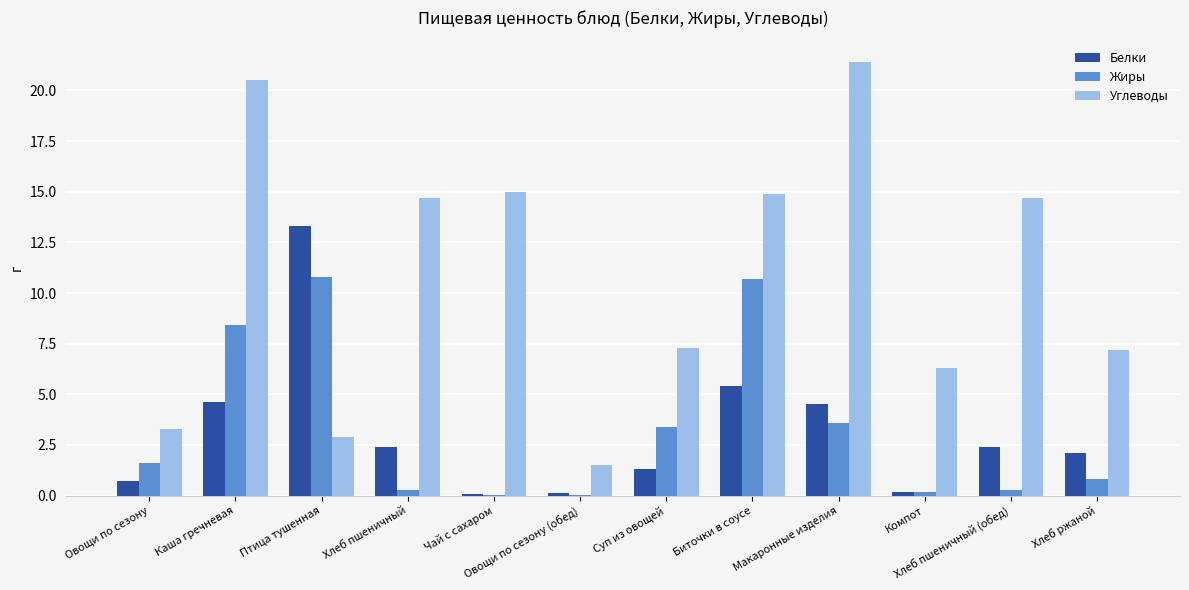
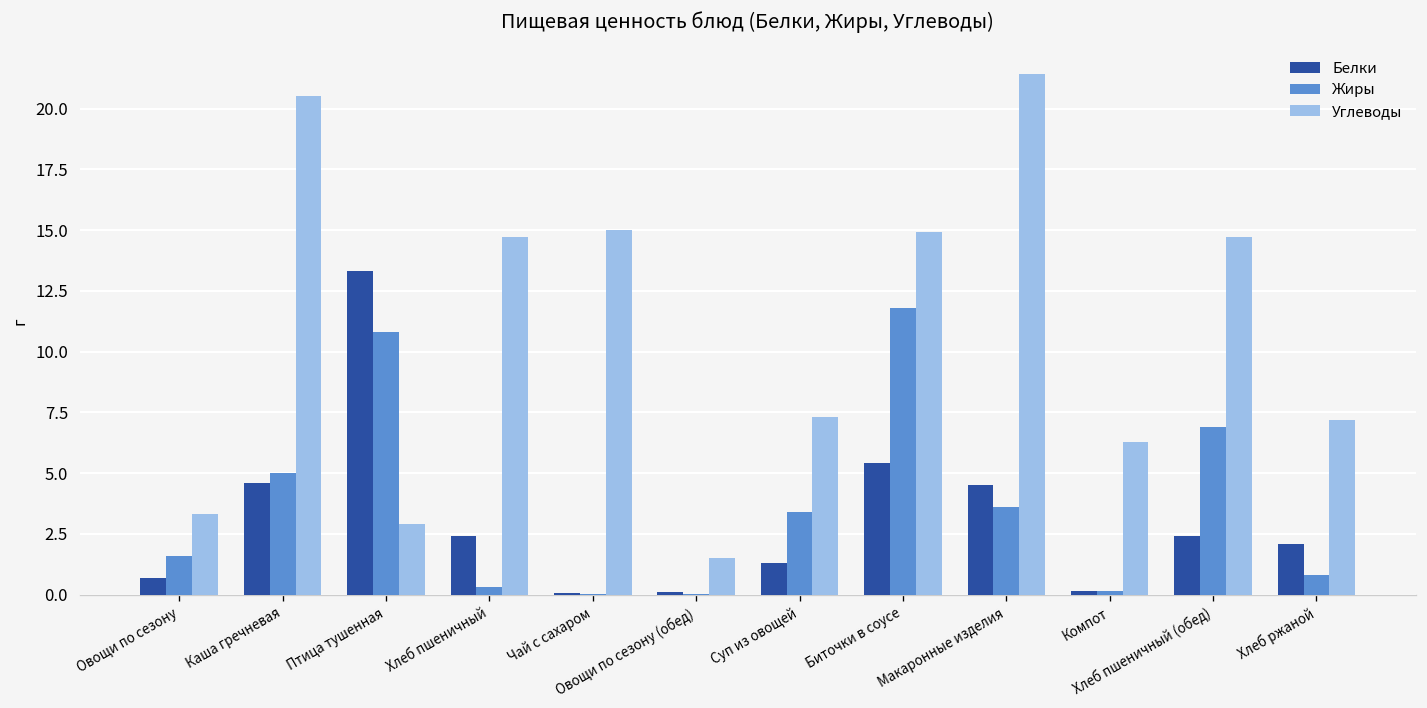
Жиры, Каша гречневая: 8.4 -> 5.0
Жиры, Биточки в соусе: 10.7 -> 11.8
Жиры, Хлеб пшеничный (обед): 0.3 -> 6.9
